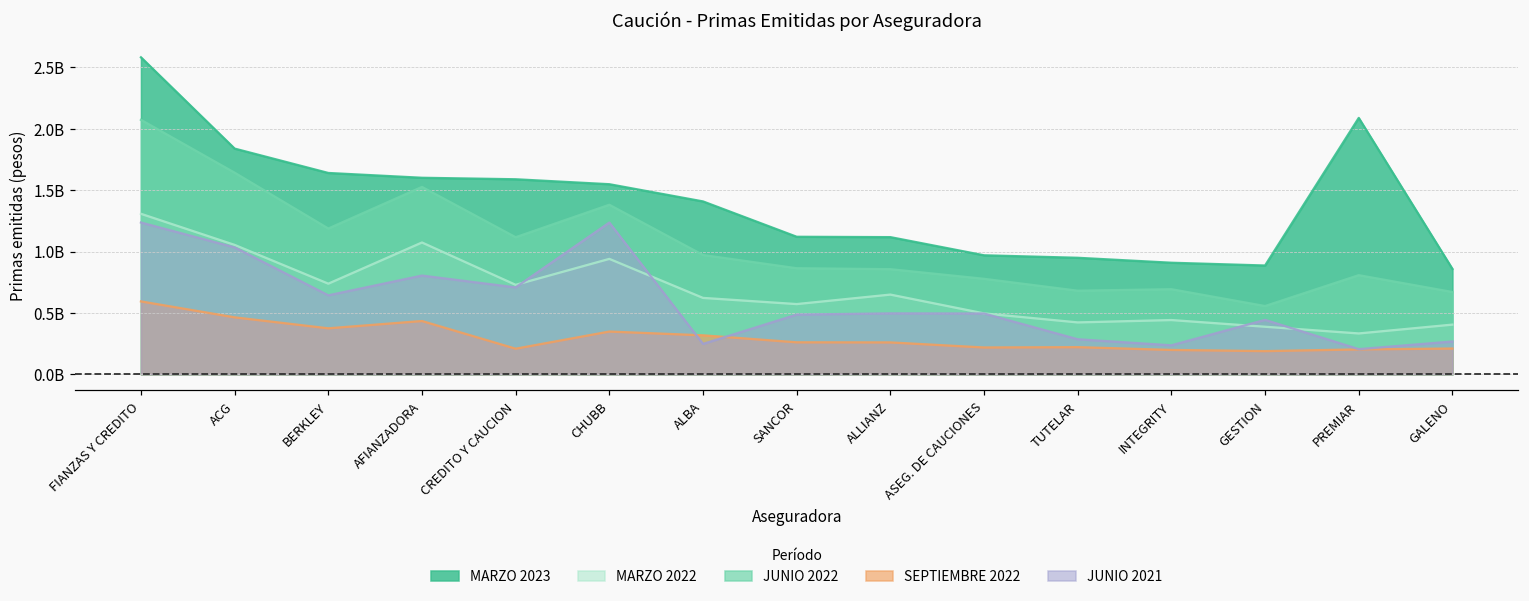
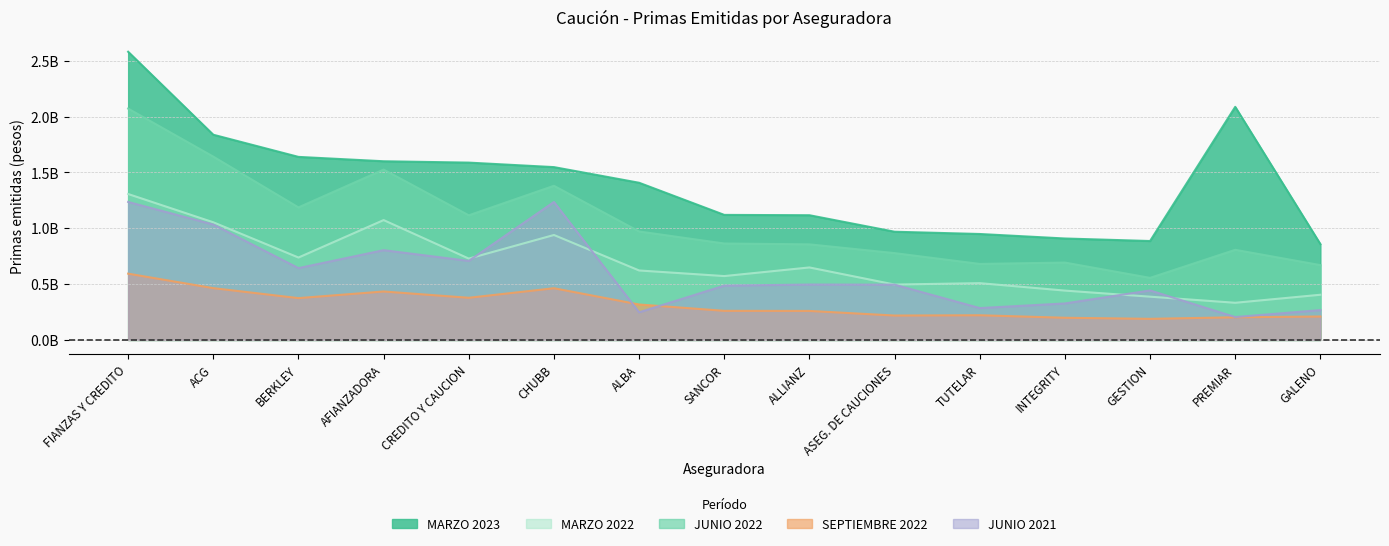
SEPTIEMBRE 2022, CREDITO Y CAUCION: 210000000 -> 380000000
SEPTIEMBRE 2022, CHUBB: 350000000 -> 460000000
MARZO 2022, TUTELAR: 420000000 -> 510000000
JUNIO 2021, INTEGRITY: 240000000 -> 330000000
